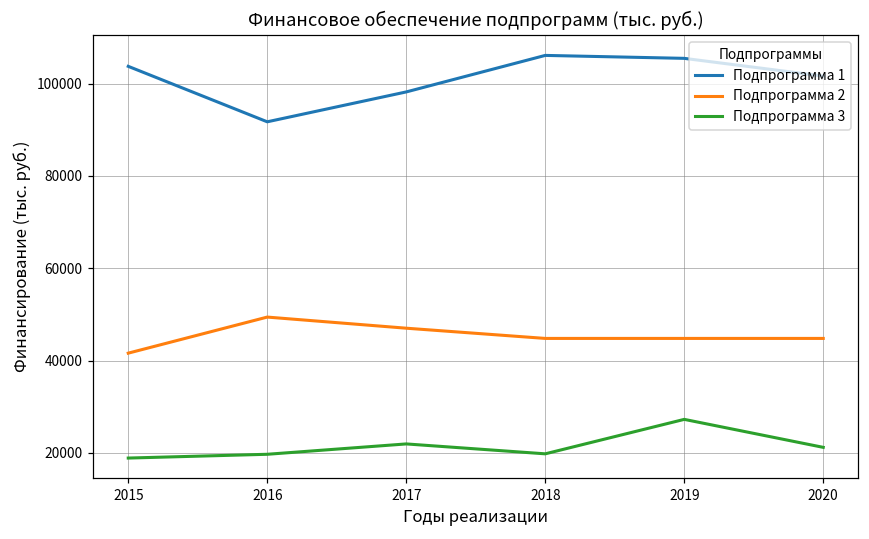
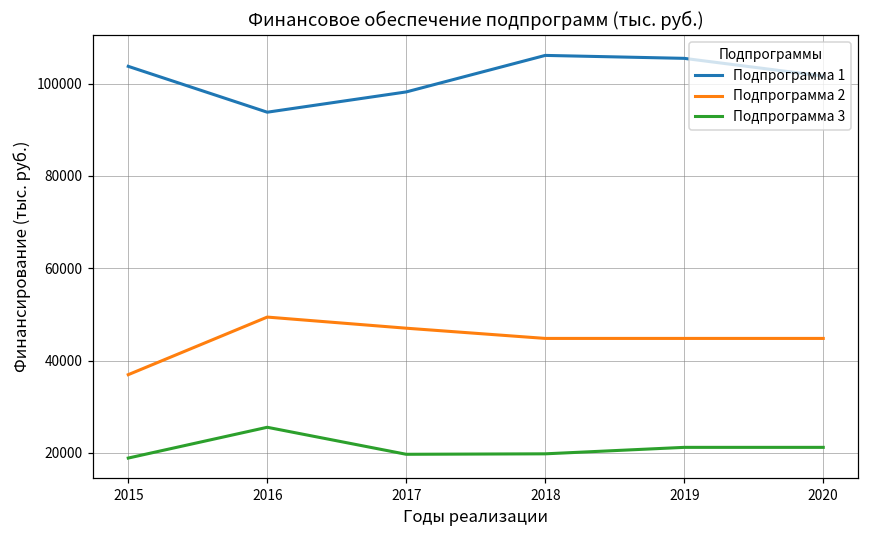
Подпрограмма 2, 2015: 42000 -> 37000
Подпрограмма 1, 2016: 92000 -> 94000
Подпрограмма 3, 2016: 20000 -> 26000
Подпрограмма 3, 2017: 22000 -> 20000
Подпрограмма 3, 2019: 27000 -> 21000
